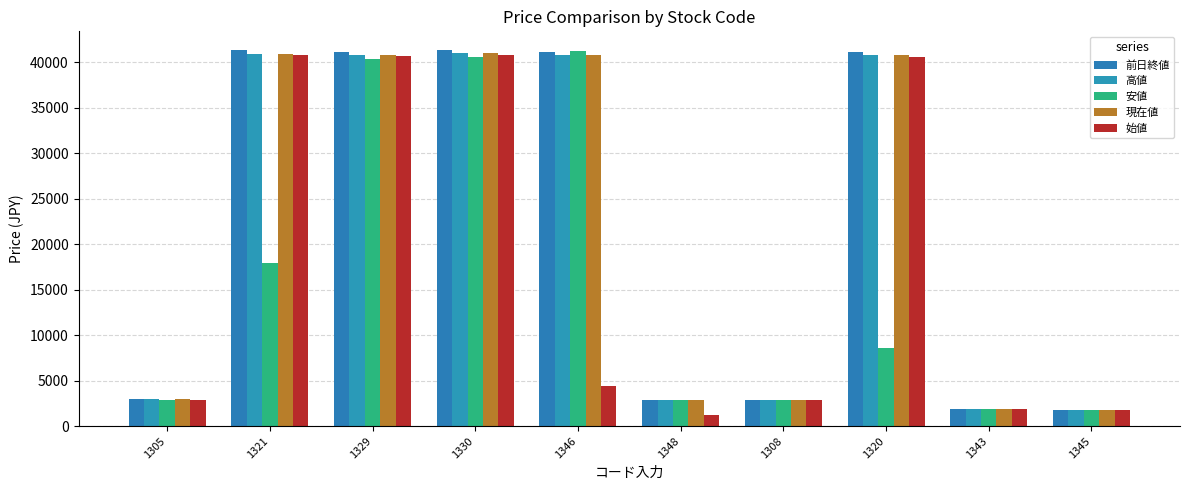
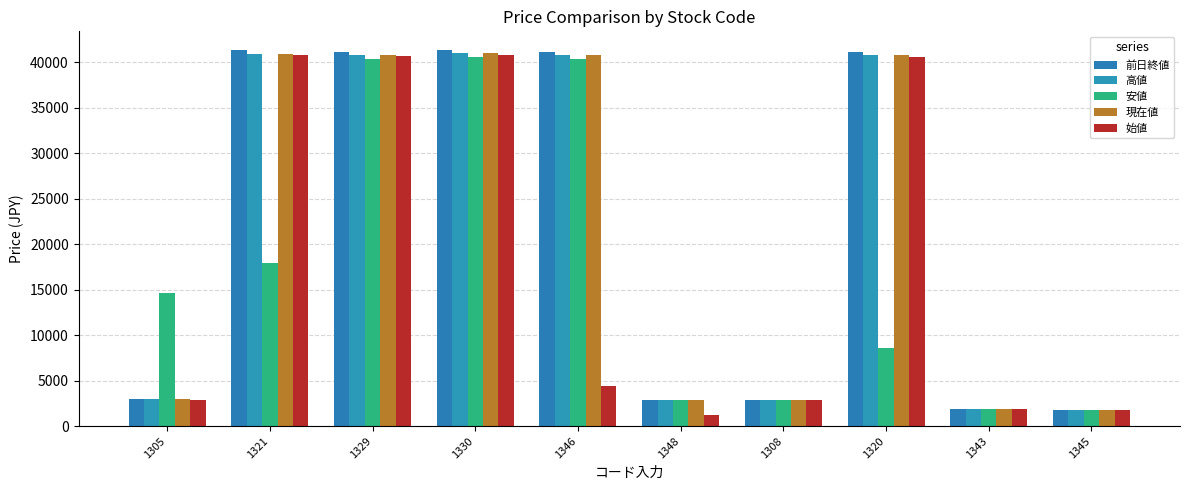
安値, 1305: 3000 -> 15000
安値, 1346: 41000 -> 40000
